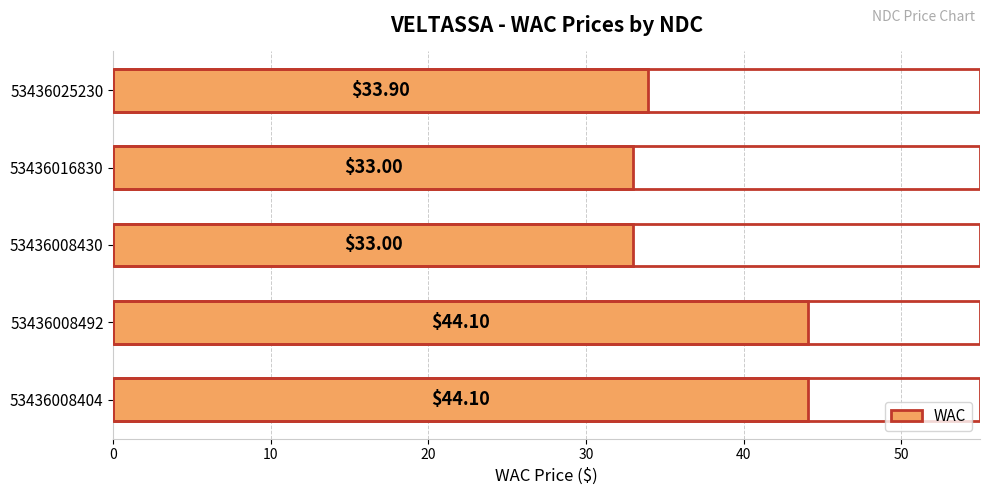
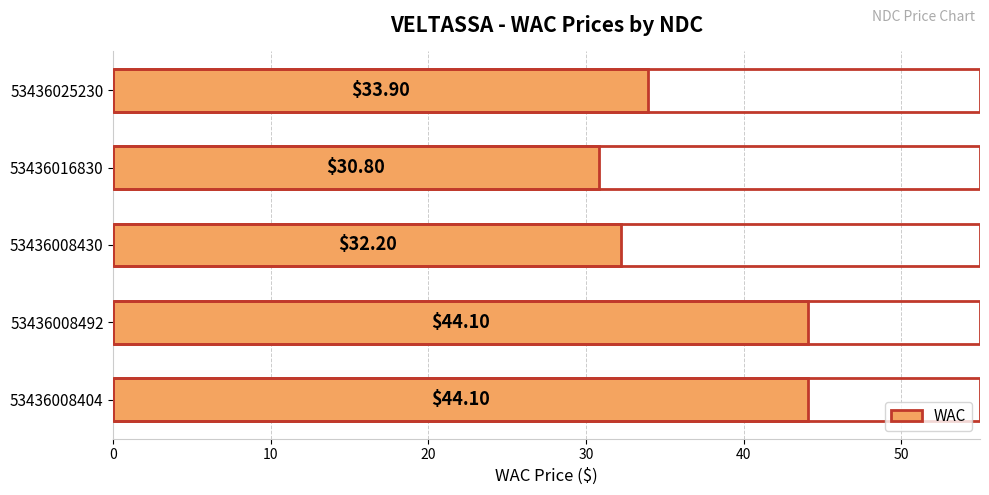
53436016830: $33.00 -> $30.80
53436008430: $33.00 -> $32.20
